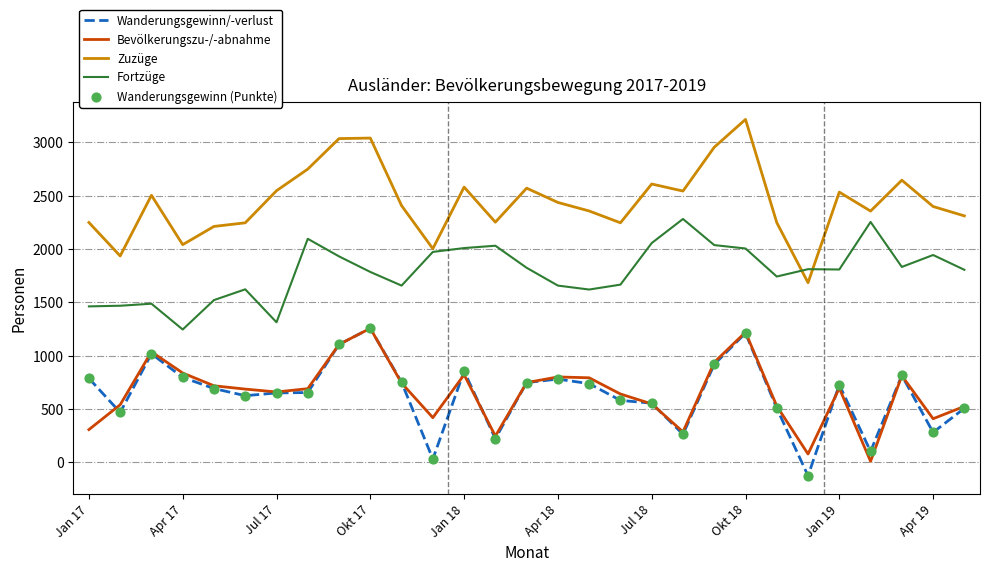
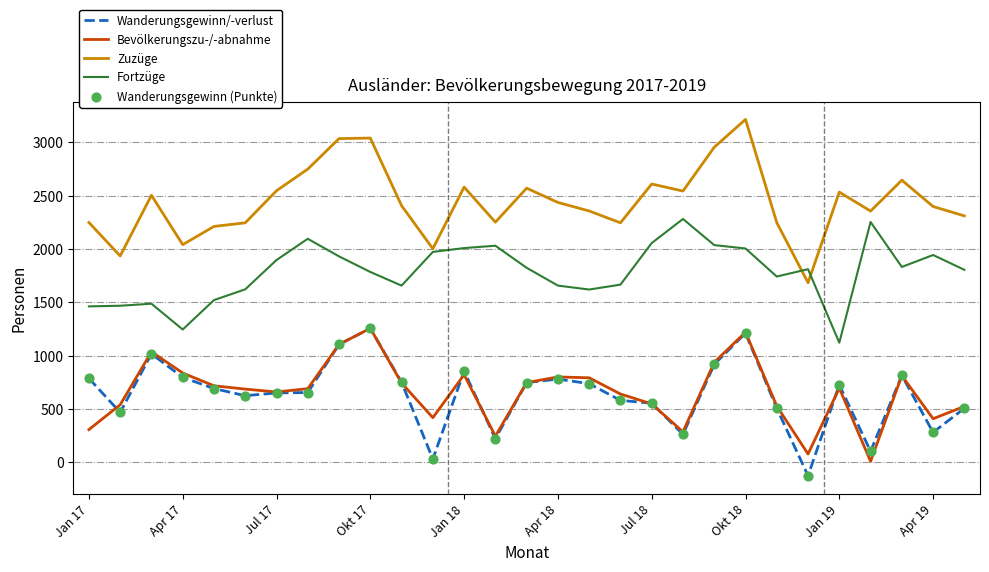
Fortzüge, Jul 17: 1310 -> 1900
Fortzüge, Jan 19: 1810 -> 1120
